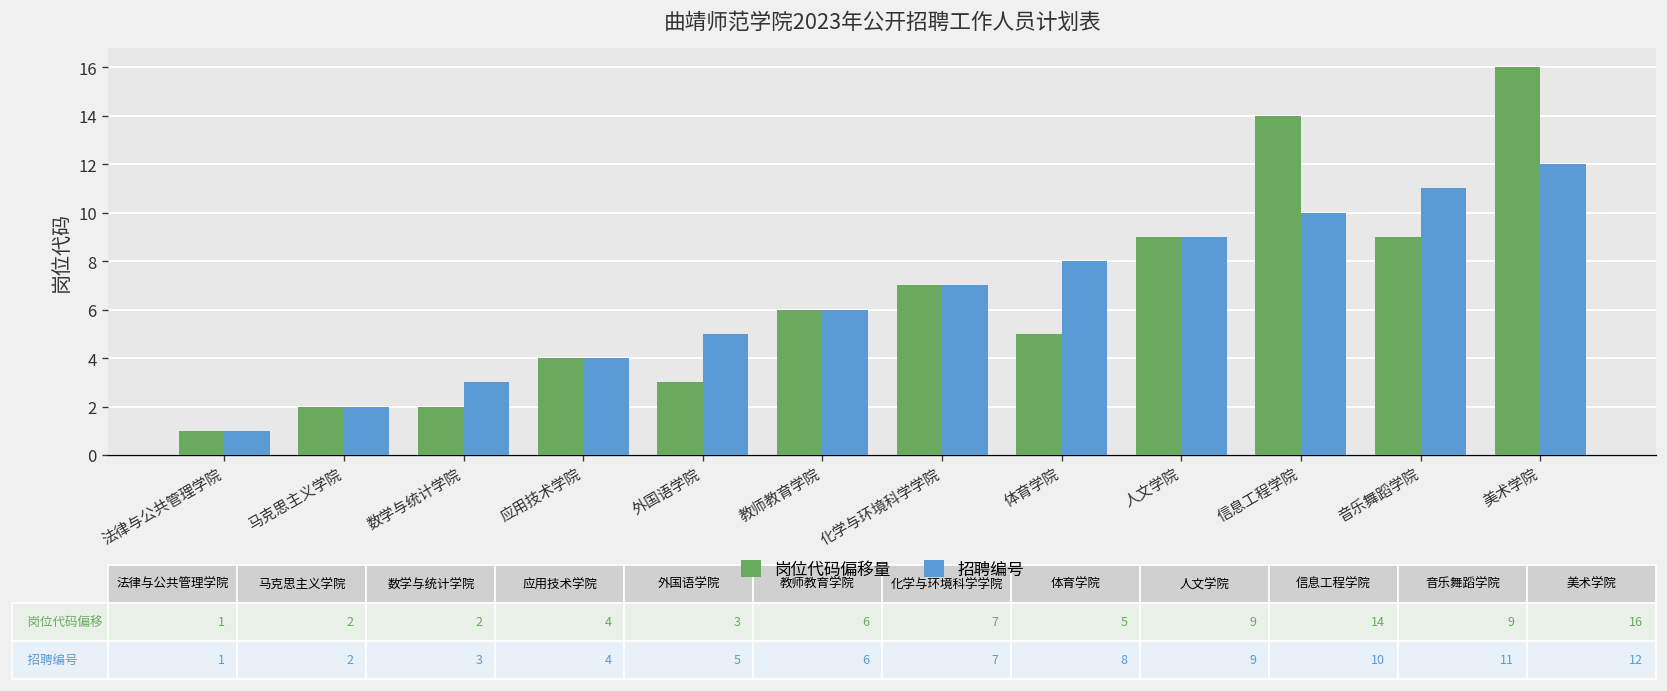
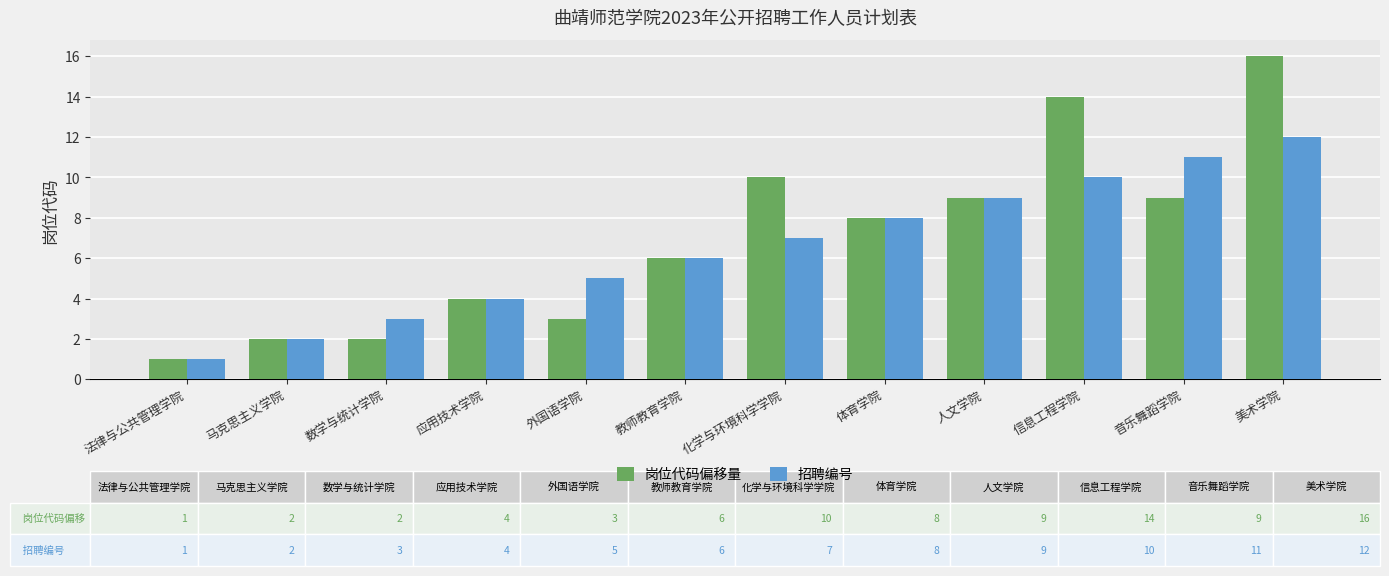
岗位代码偏移量, 化学与环境科学学院: 7 -> 10
岗位代码偏移量, 体育学院: 5 -> 8
